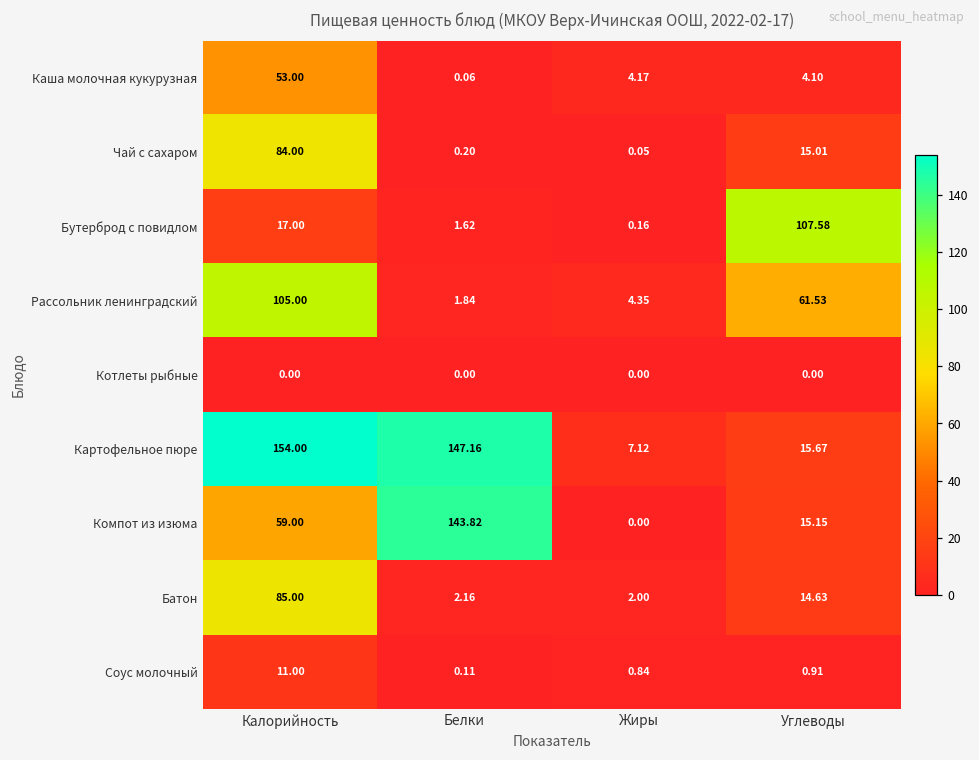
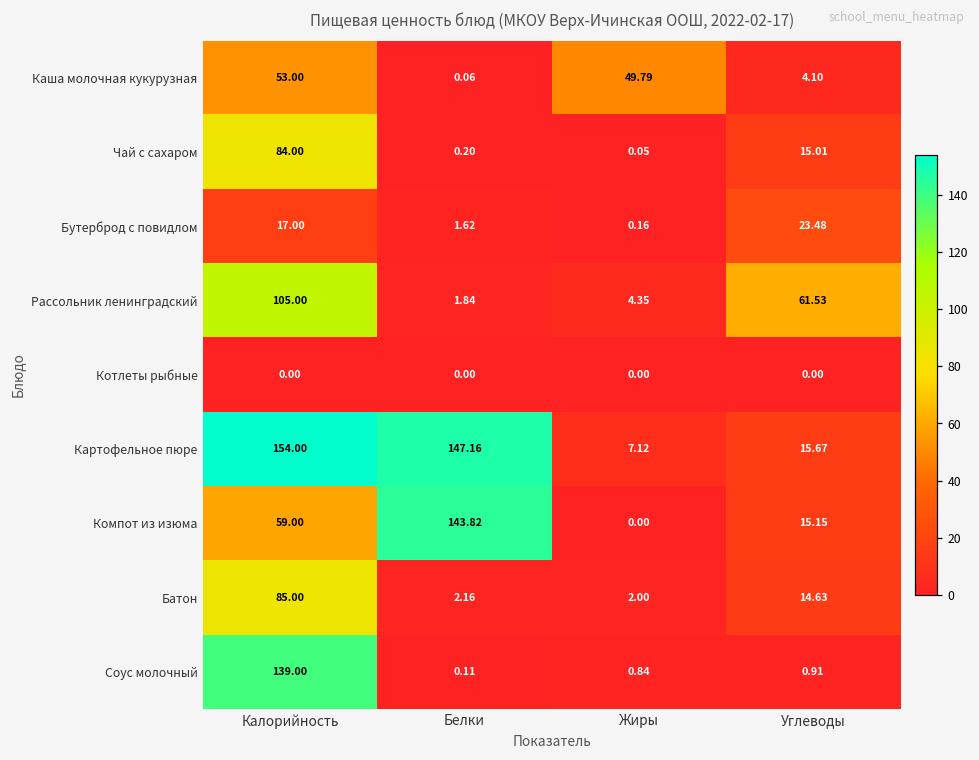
Каша молочная кукурузная, Жиры: 4.17 -> 49.79
Бутерброд с повидлом, Углеводы: 107.58 -> 23.48
Соус молочный, Калорийность: 11.00 -> 139.00
